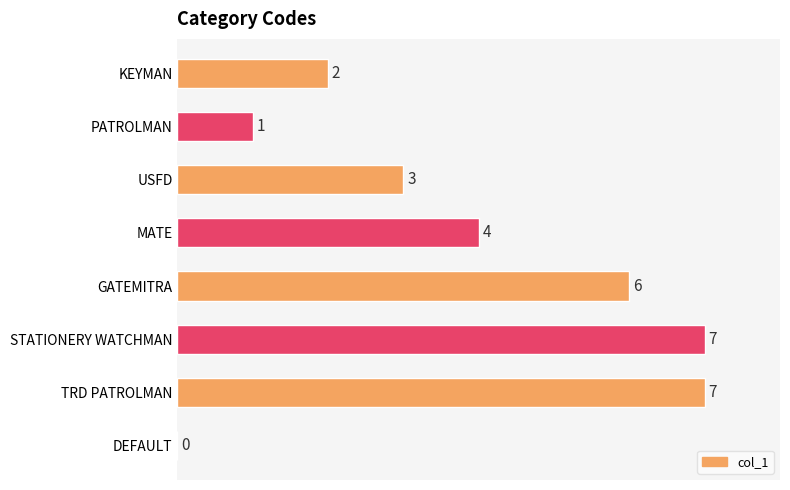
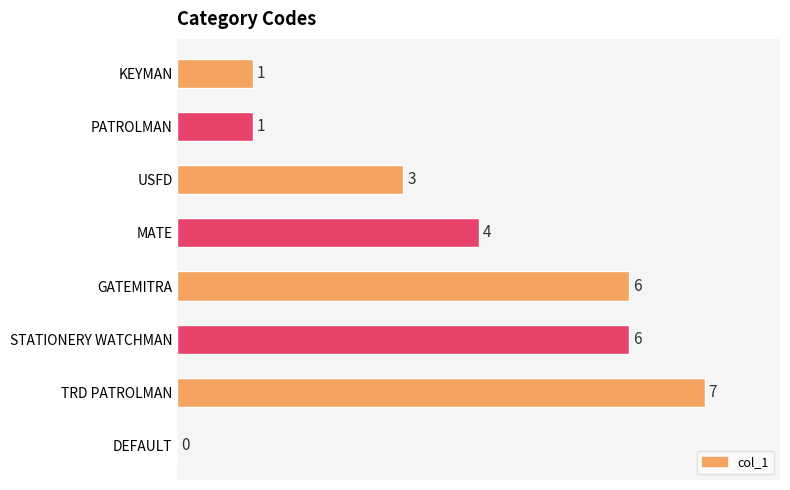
KEYMAN: 2 -> 1
STATIONERY WATCHMAN: 7 -> 6
